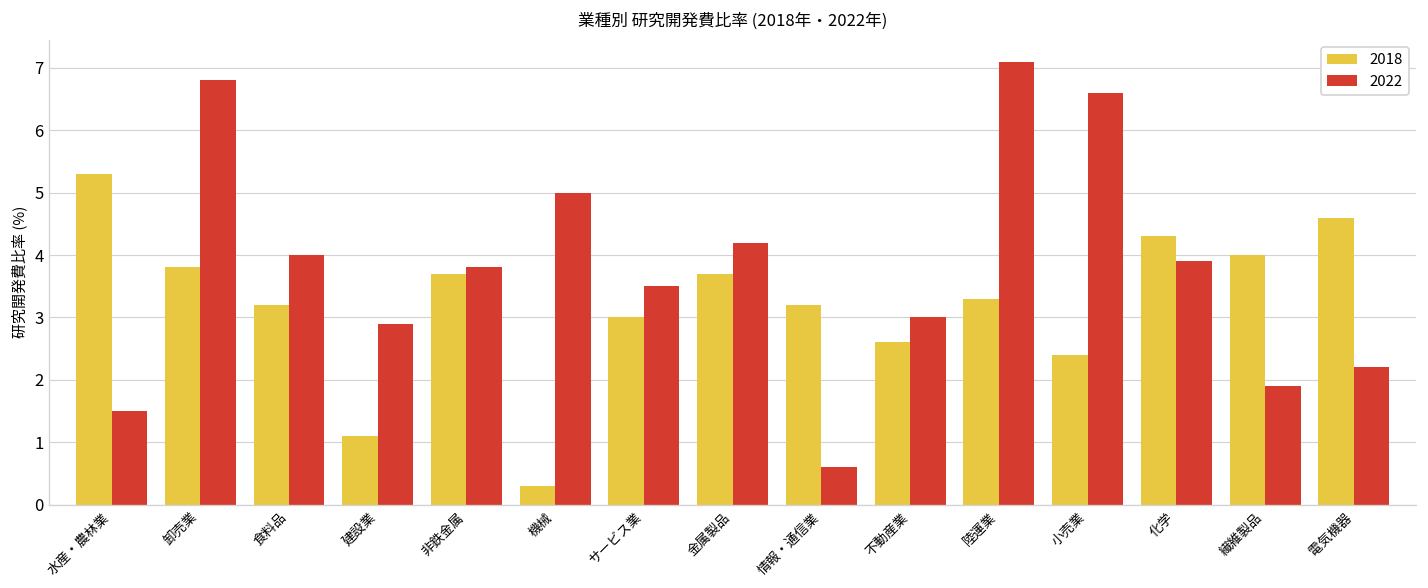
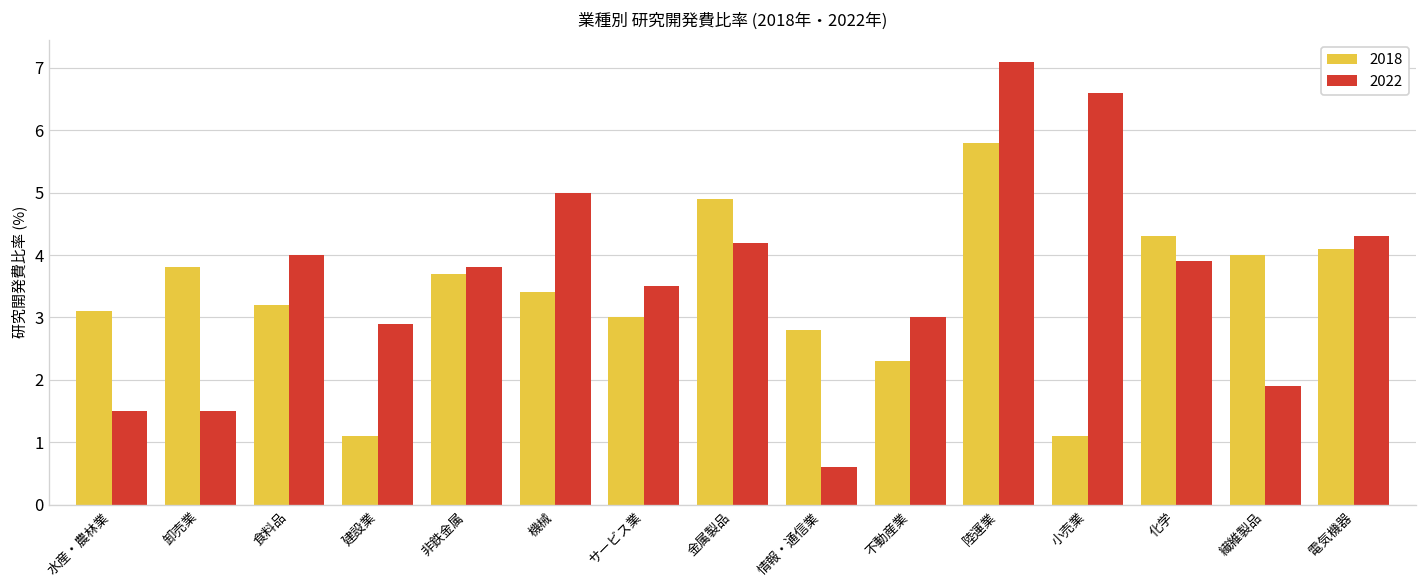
2018, 水産・農林業: 5.3 -> 3.1
2022, 卸売業: 6.8 -> 1.5
2018, 機械: 0.3 -> 3.4
2018, 金属製品: 3.7 -> 4.9
2018, 情報・通信業: 3.2 -> 2.8
2018, 不動産業: 2.6 -> 2.3
2018, 陸運業: 3.3 -> 5.8
2018, 小売業: 2.4 -> 1.1
2018, 電気機器: 4.6 -> 4.1
2022, 電気機器: 2.2 -> 4.3
